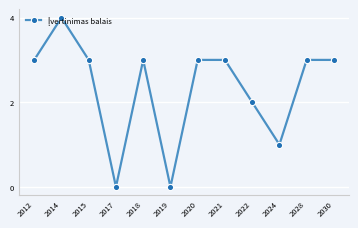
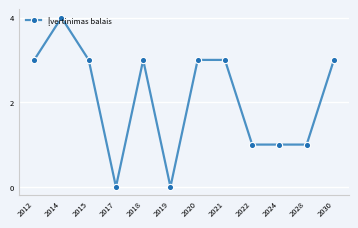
2022: 2 -> 1
2028: 3 -> 1
